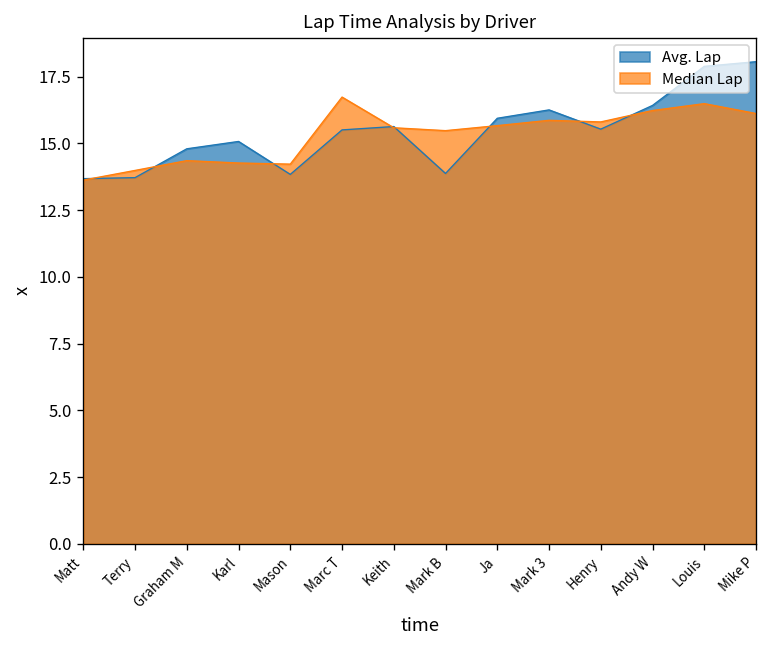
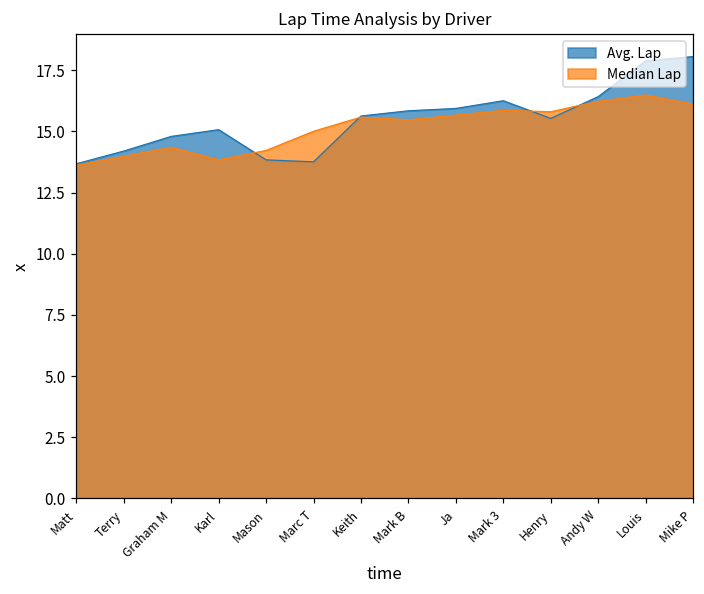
Avg. Lap, Terry: 13.7 -> 14.2
Median Lap, Karl: 14.3 -> 13.8
Avg. Lap, Marc T: 15.5 -> 13.8
Median Lap, Marc T: 16.7 -> 15.0
Avg. Lap, Mark B: 13.9 -> 15.8
